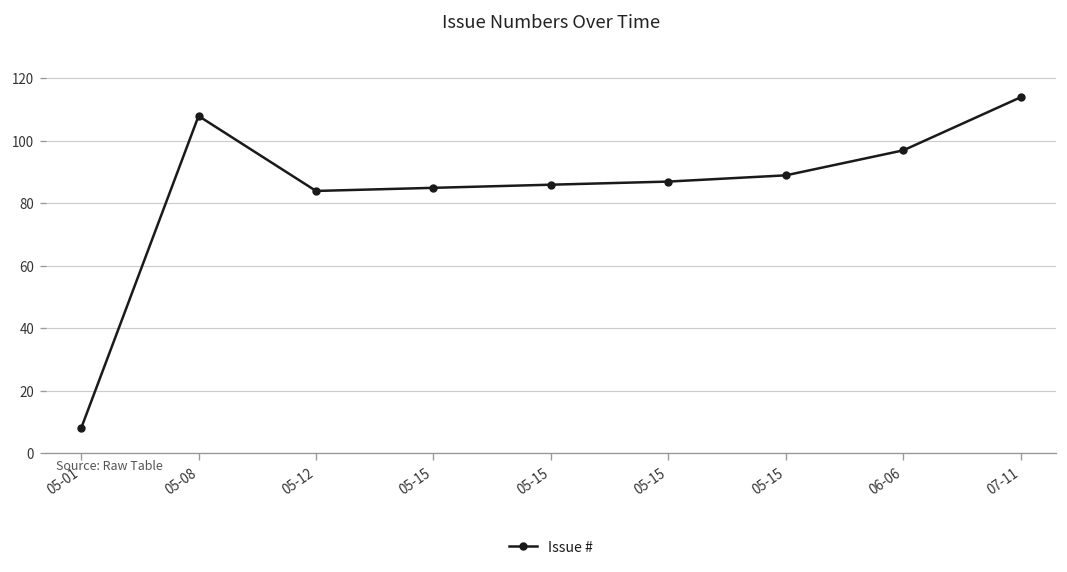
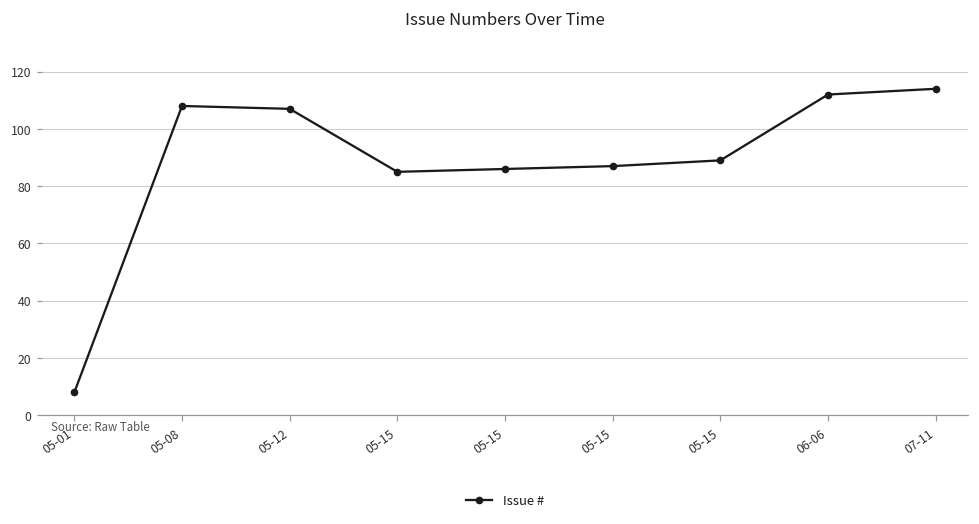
05-12: 84 -> 107
06-06: 97 -> 112
